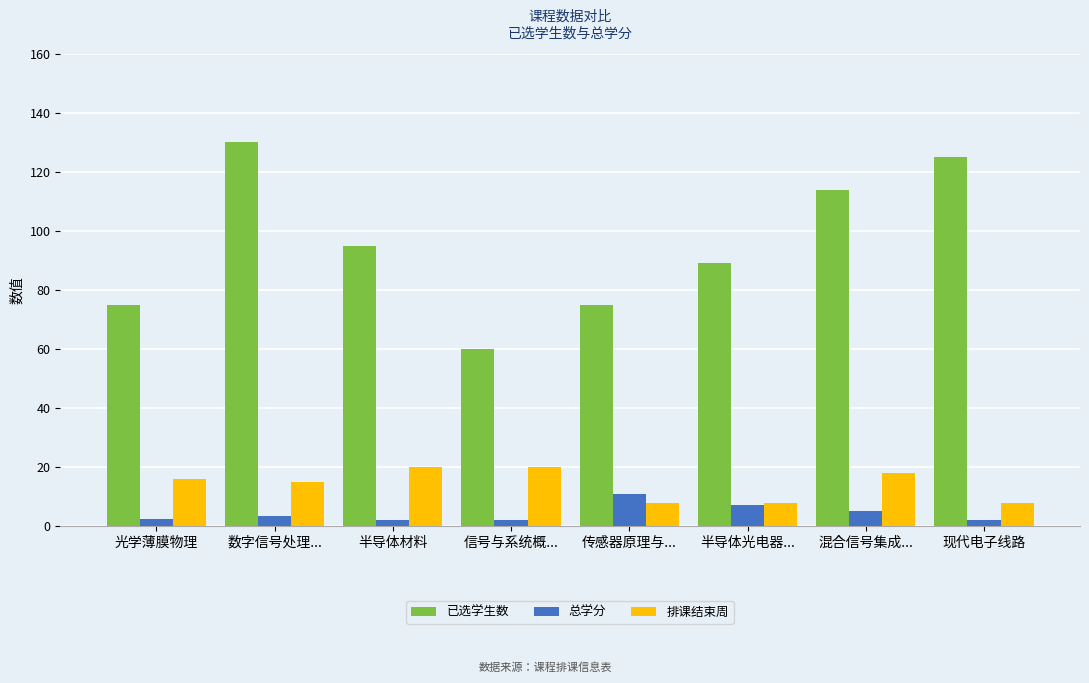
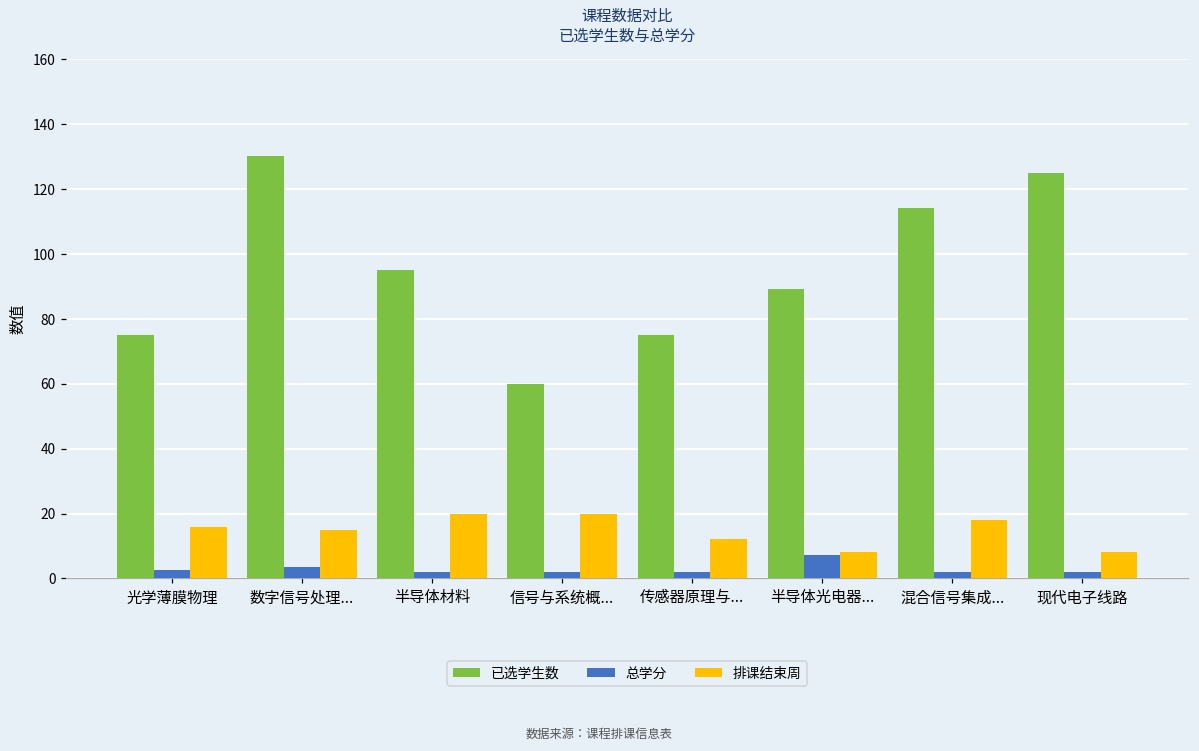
总学分, 传感器原理与...: 11 -> 2
排课结束周, 传感器原理与...: 8 -> 12
总学分, 混合信号集成...: 5 -> 2
